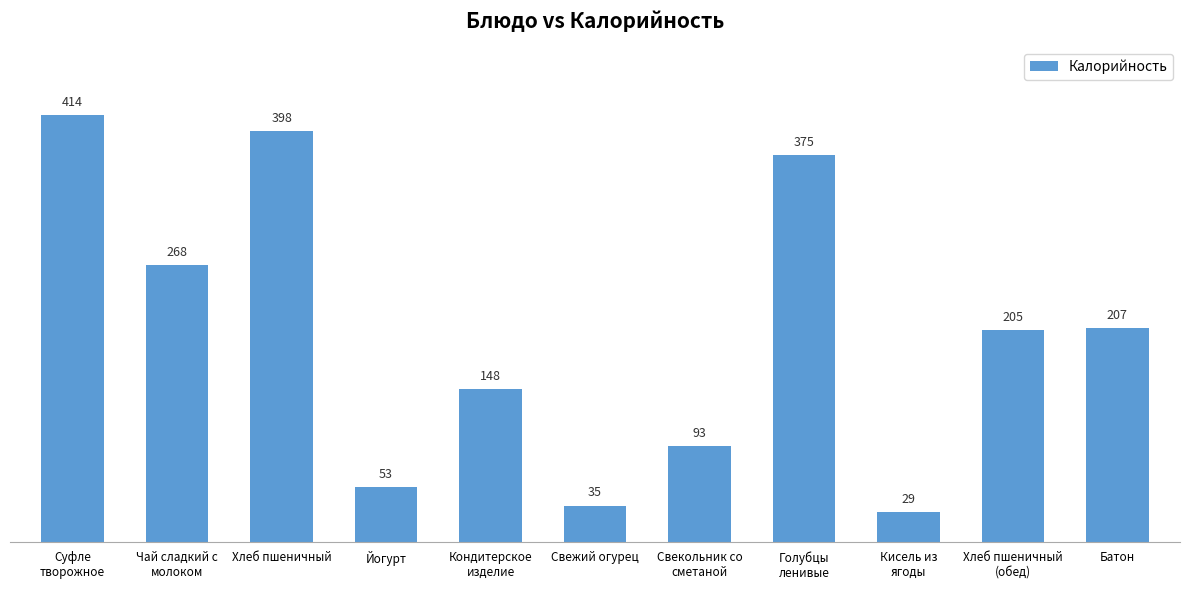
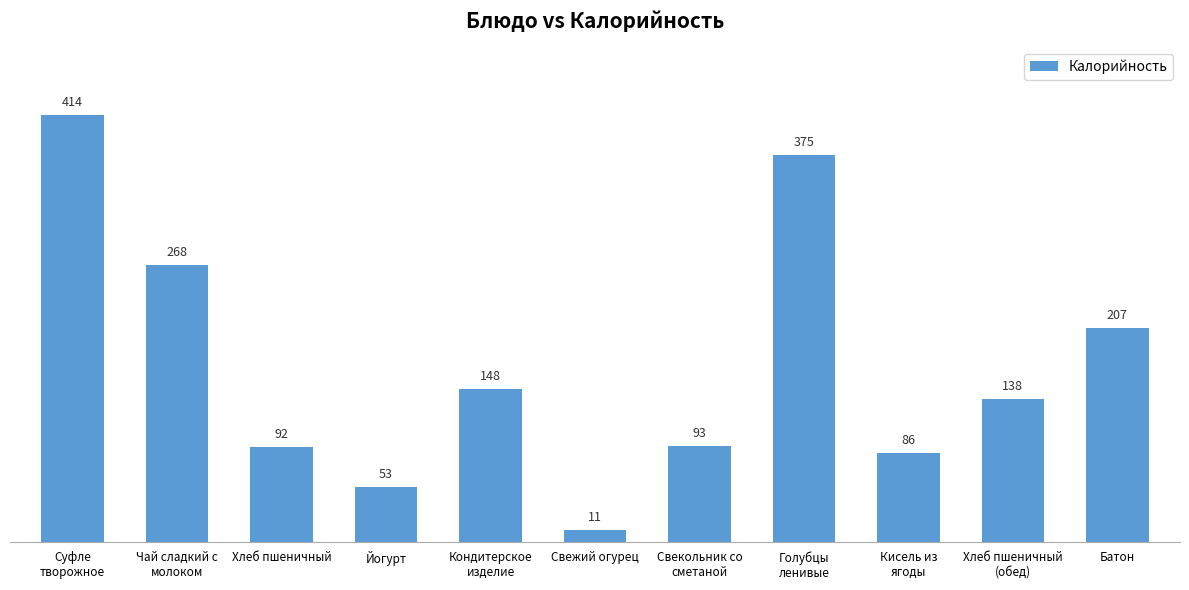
Хлеб пшеничный: 398 -> 92
Свежий огурец: 35 -> 11
Кисель из ягоды: 29 -> 86
Хлеб пшеничный (обед): 205 -> 138
